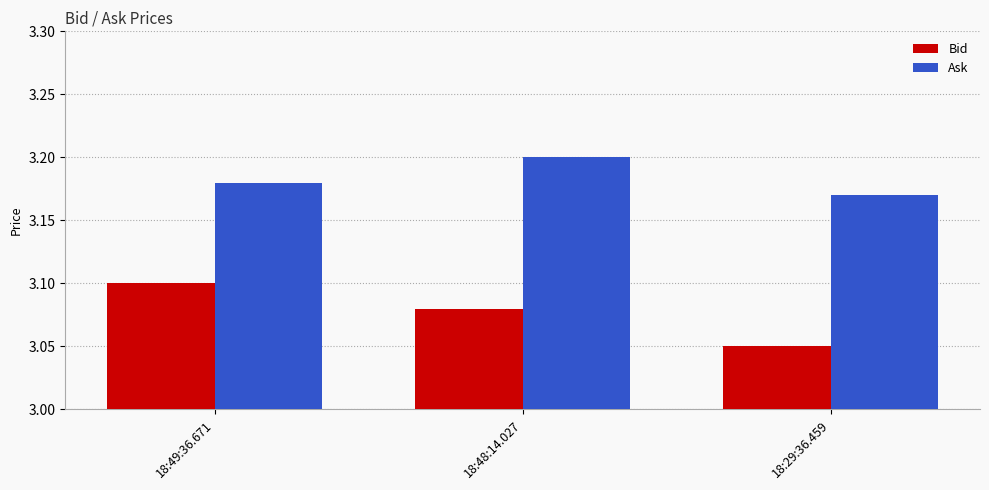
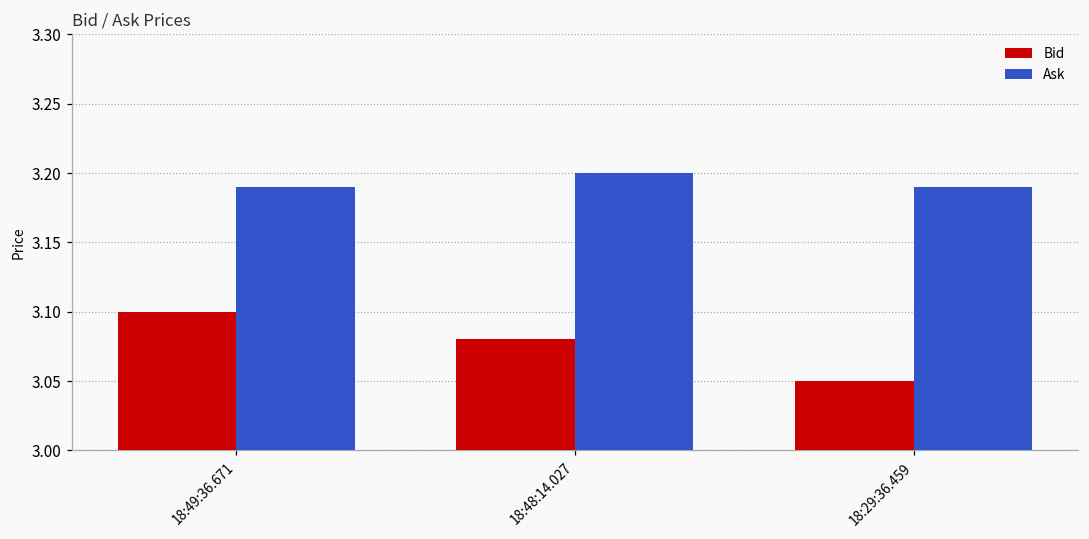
Ask, 18:49:36.671: 3.18 -> 3.19
Ask, 18:29:36.459: 3.17 -> 3.19
